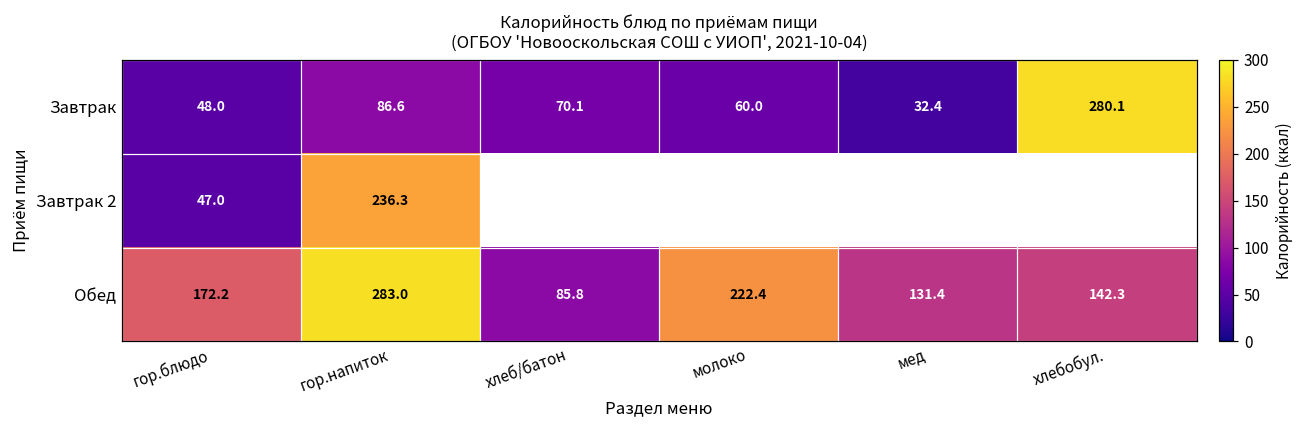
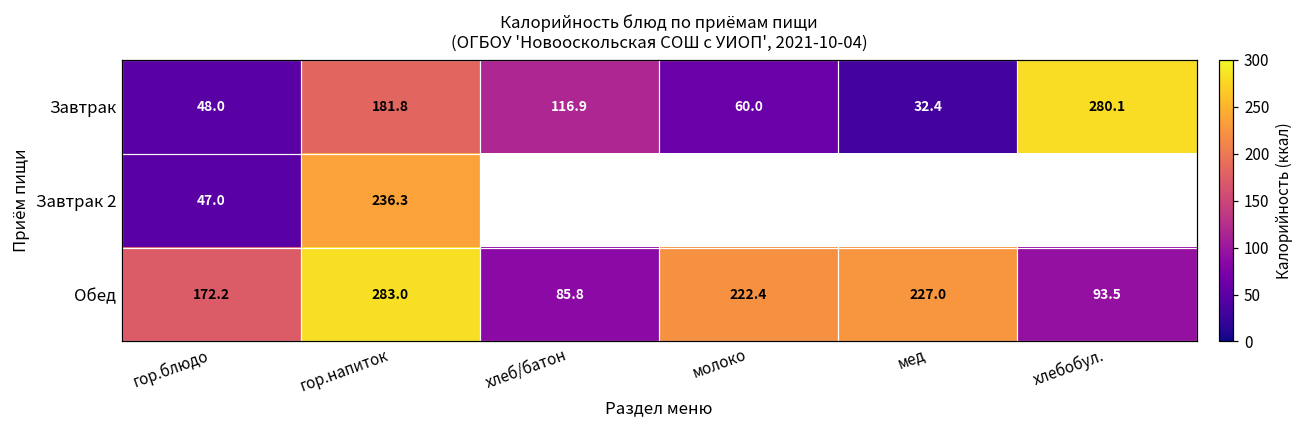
Завтрак, гор.напиток: 86.6 -> 181.8
Завтрак, хлеб/батон: 70.1 -> 116.9
Обед, мед: 131.4 -> 227.0
Обед, хлебобул.: 142.3 -> 93.5
